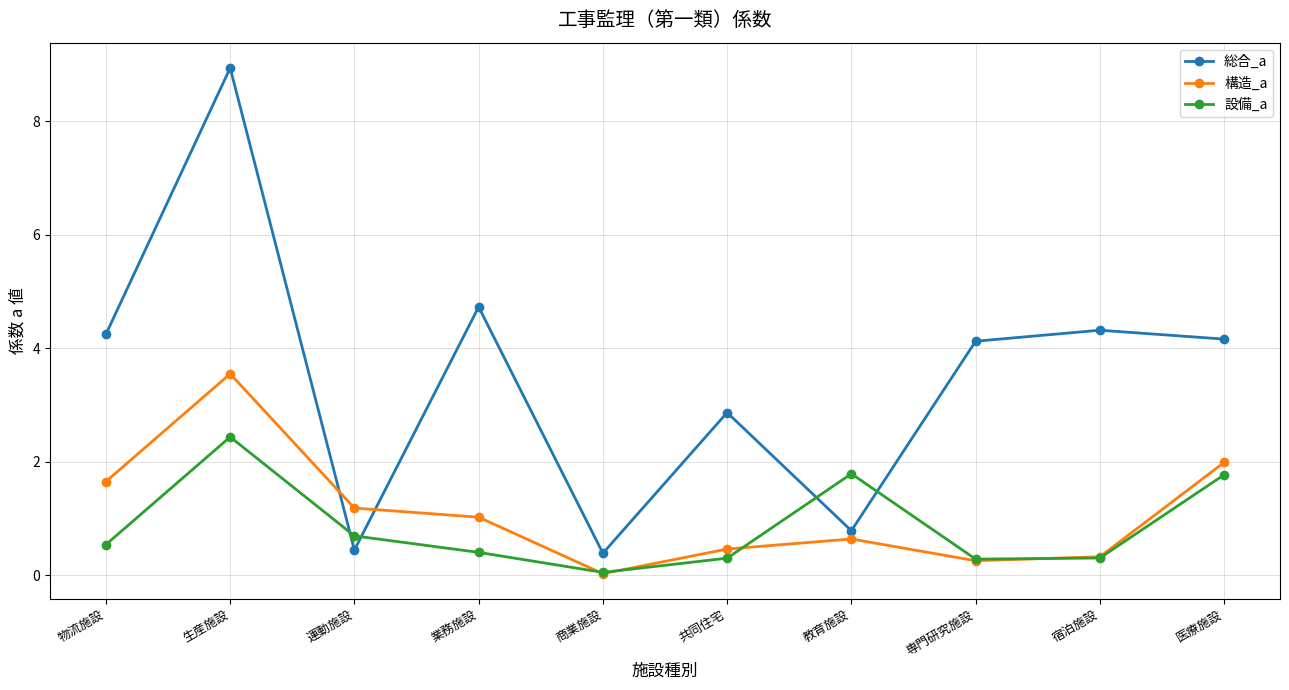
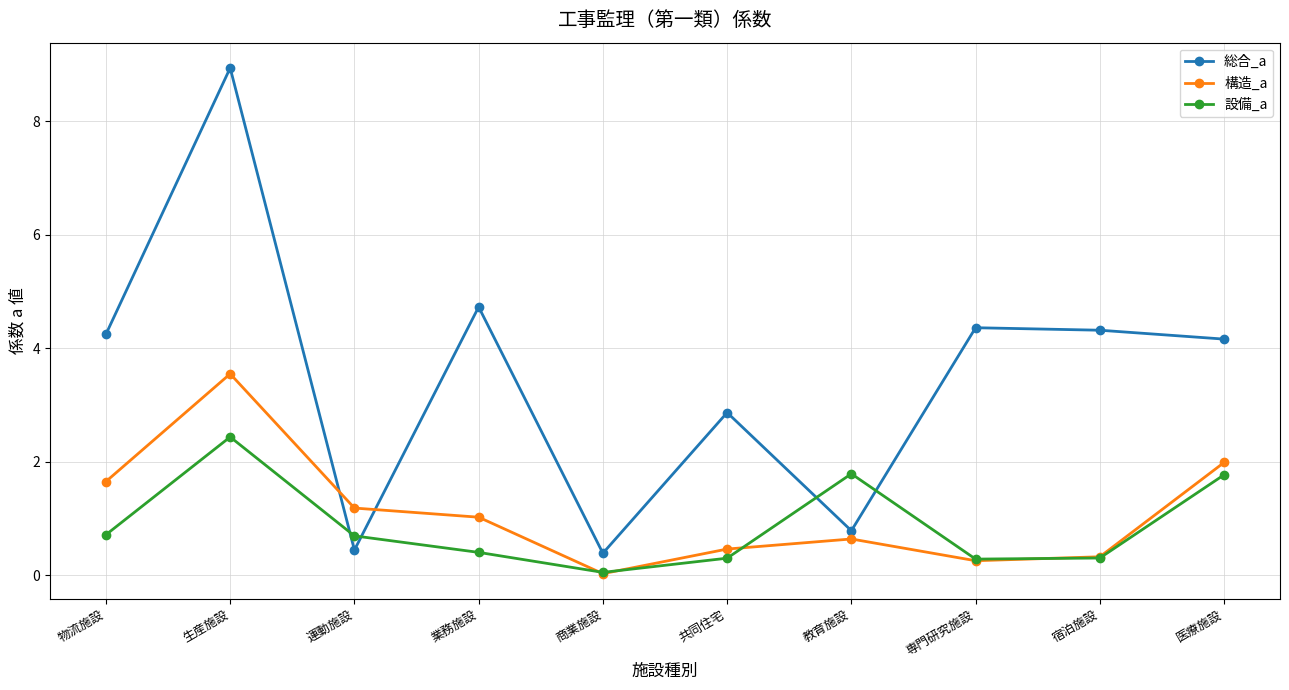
設備_a, 物流施設: 0.5 -> 0.7
総合_a, 専門研究施設: 4.1 -> 4.4
